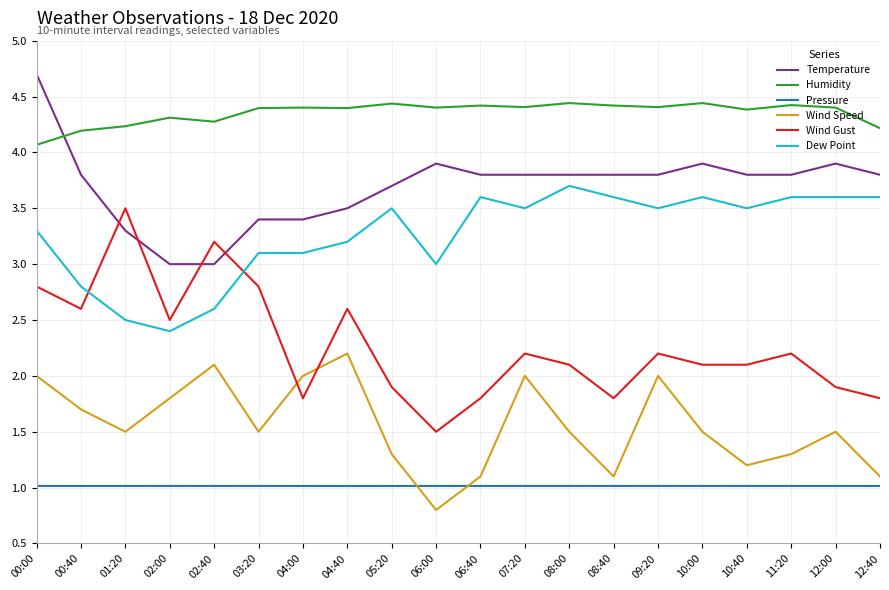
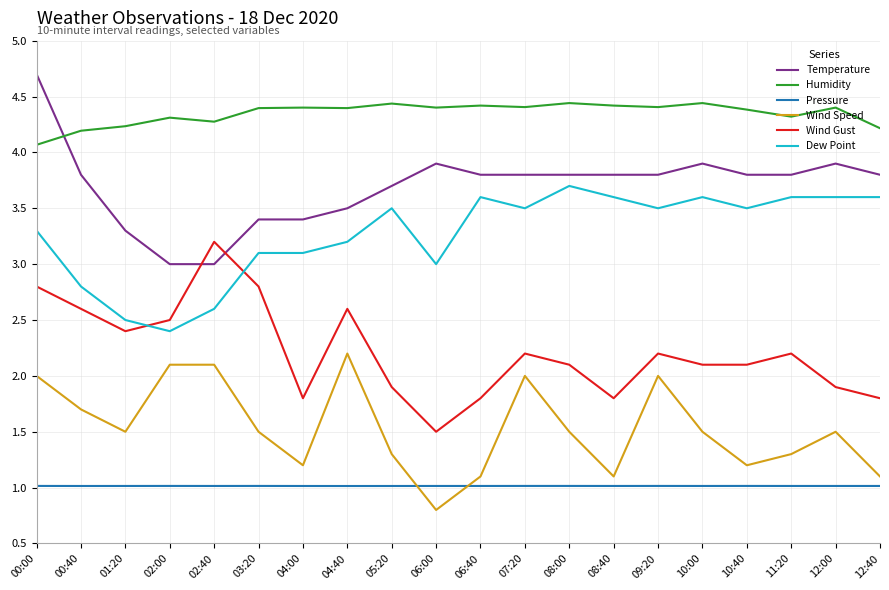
Wind Gust, 01:20: 3.5 -> 2.4
Wind Speed, 02:00: 1.8 -> 2.1
Wind Speed, 04:00: 2.0 -> 1.2
Humidity, 11:20: 4.42 -> 4.32
